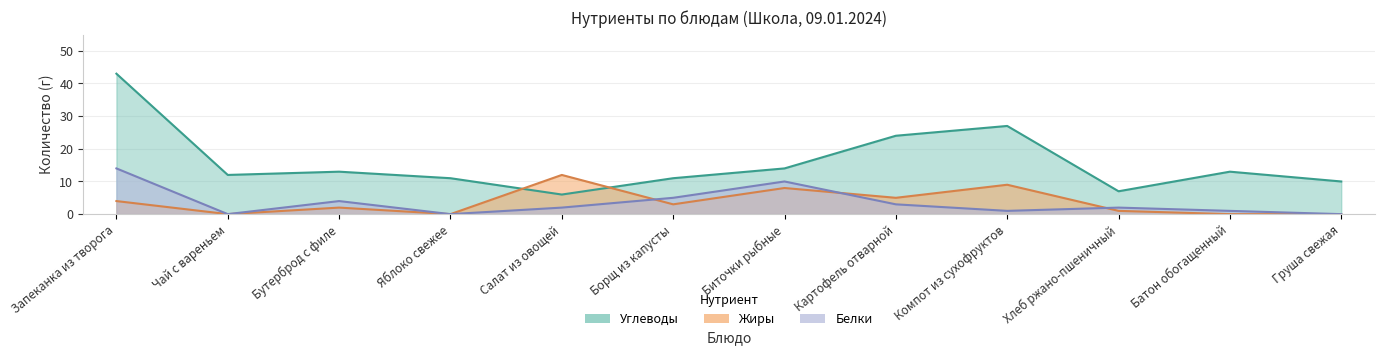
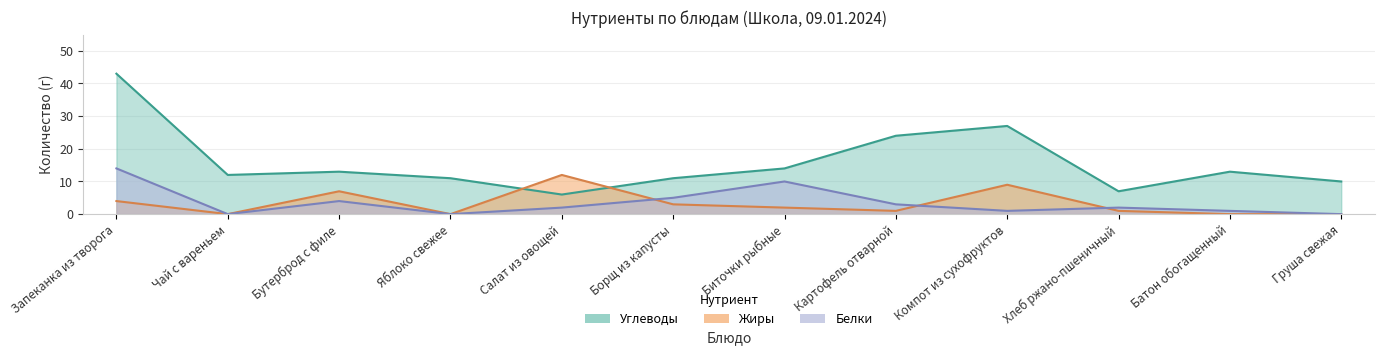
Жиры, Бутерброд с филе: 2 -> 7
Жиры, Биточки рыбные: 8 -> 2
Жиры, Картофель отварной: 5 -> 1
